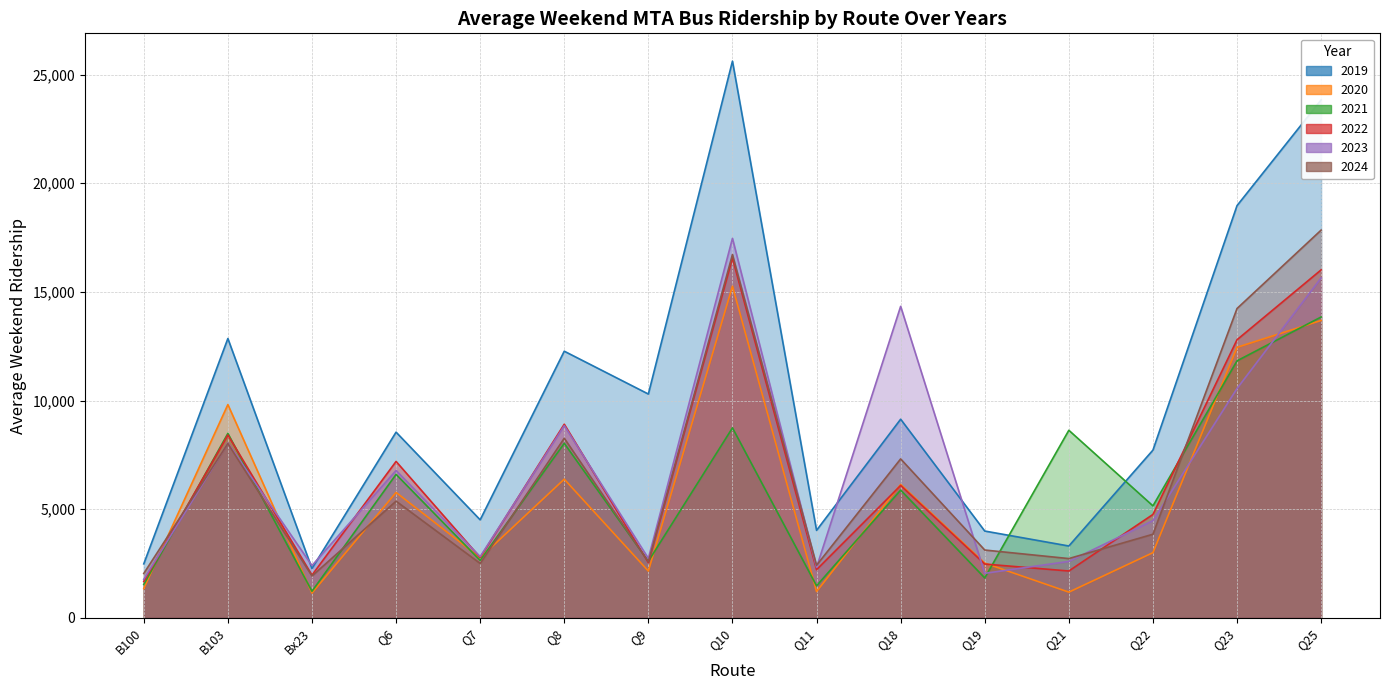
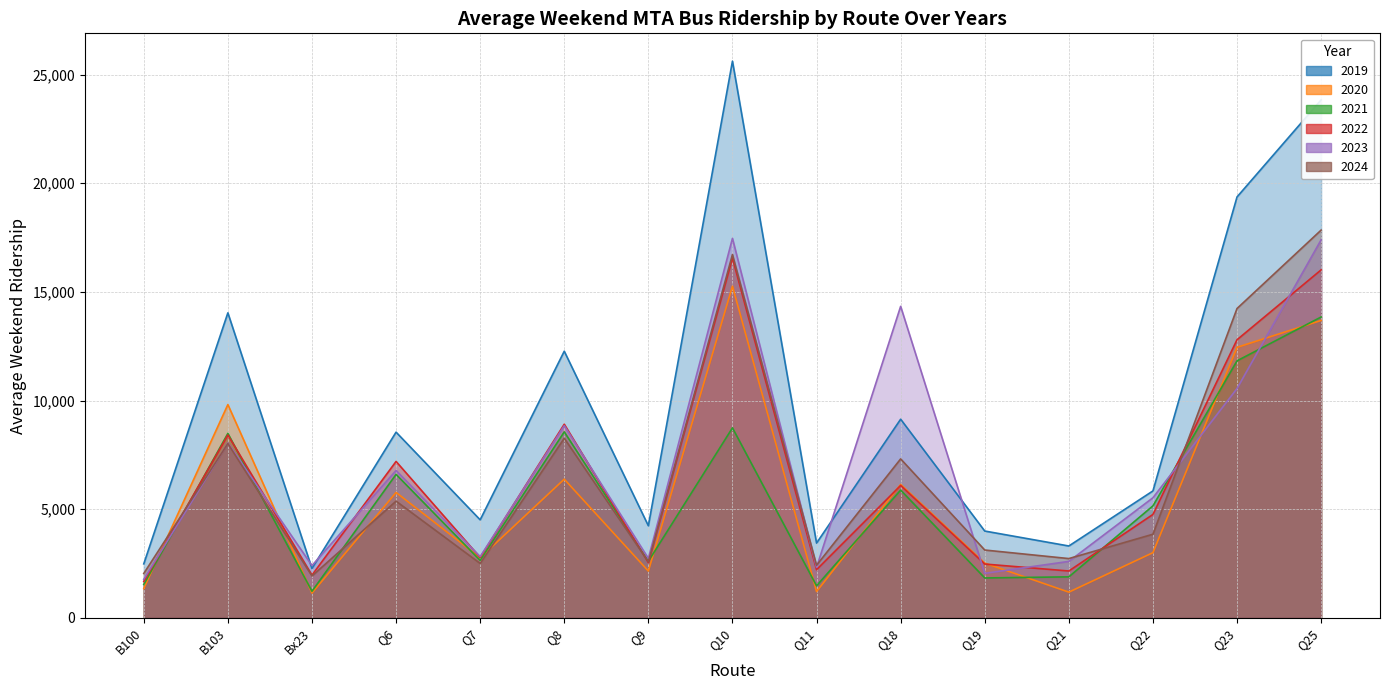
2019, B103: 12,900 -> 14,000
2021, Q8: 8,000 -> 8,600
2019, Q9: 10,300 -> 4,200
2019, Q11: 4,000 -> 3,400
2021, Q21: 8,600 -> 1,900
2019, Q22: 7,700 -> 5,800
2023, Q22: 4,500 -> 5,500
2019, Q23: 19,000 -> 19,400
2023, Q25: 15,600 -> 17,400
